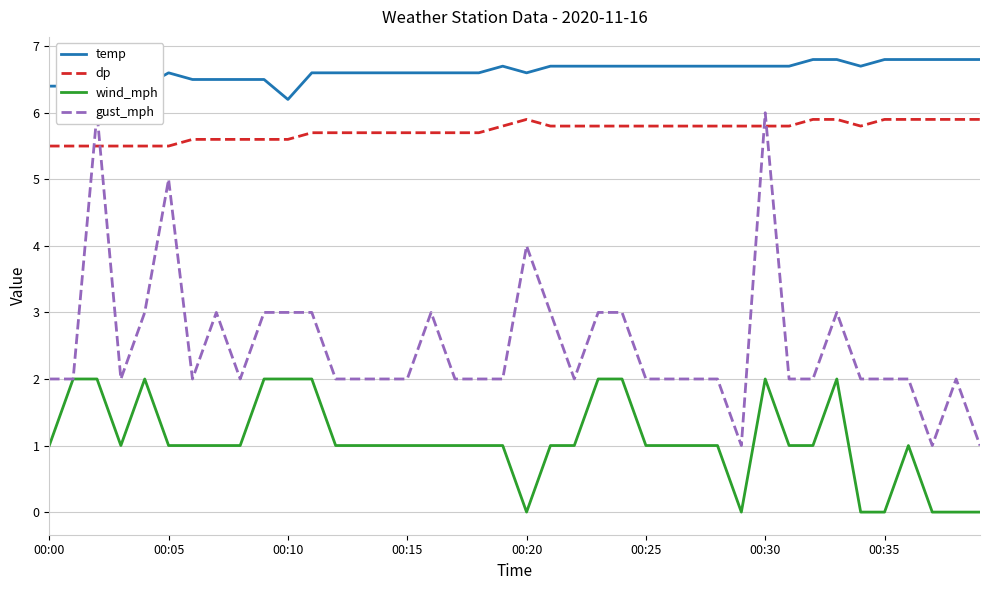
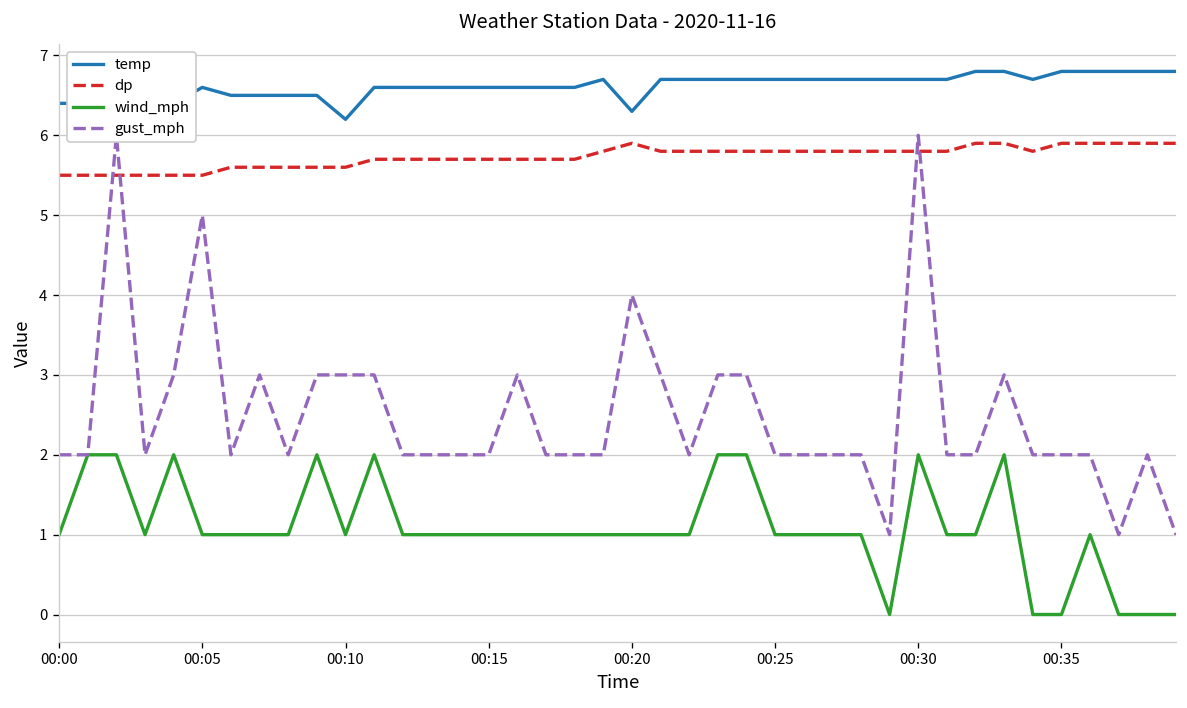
wind_mph, 00:10: 2 -> 1
temp, 00:20: 6.6 -> 6.3
wind_mph, 00:20: 0 -> 1
